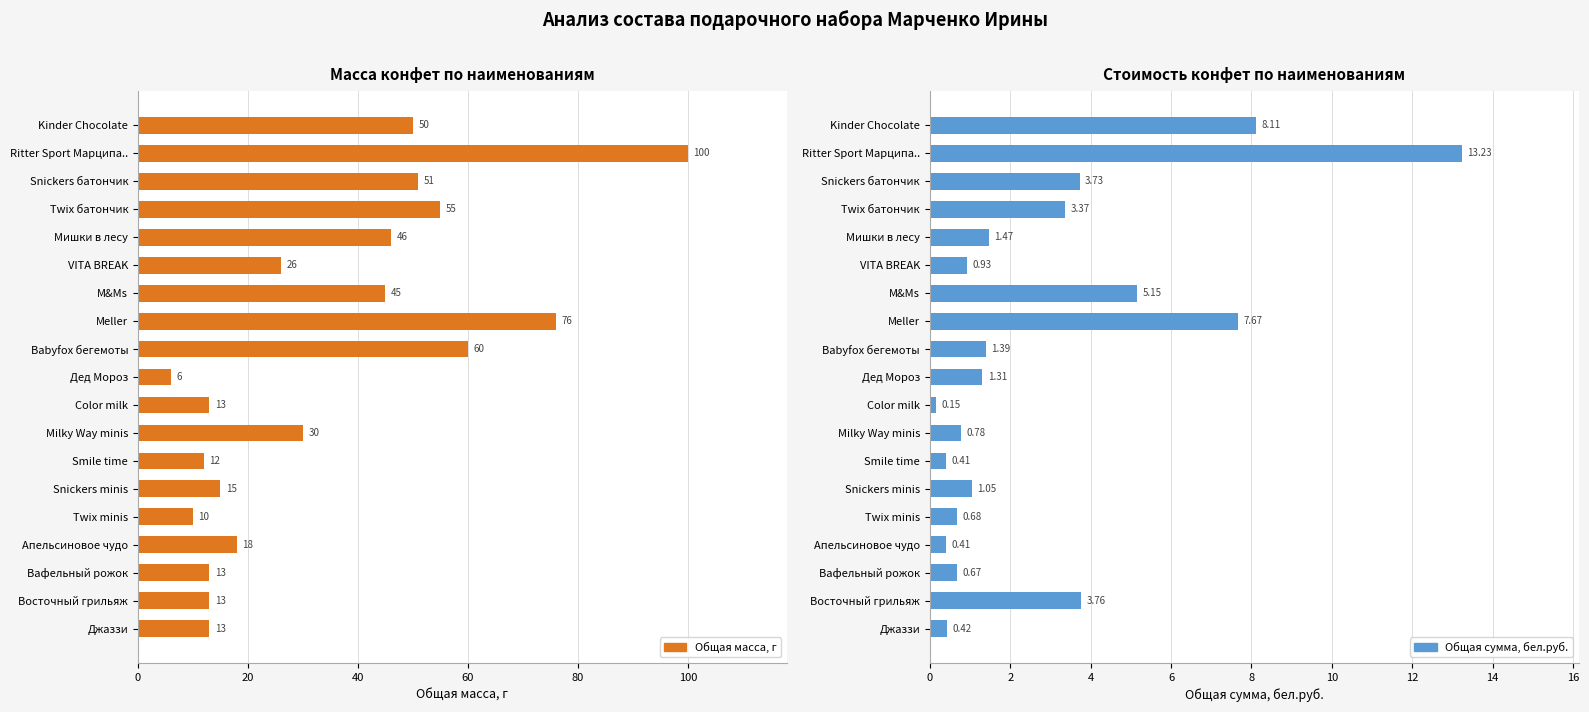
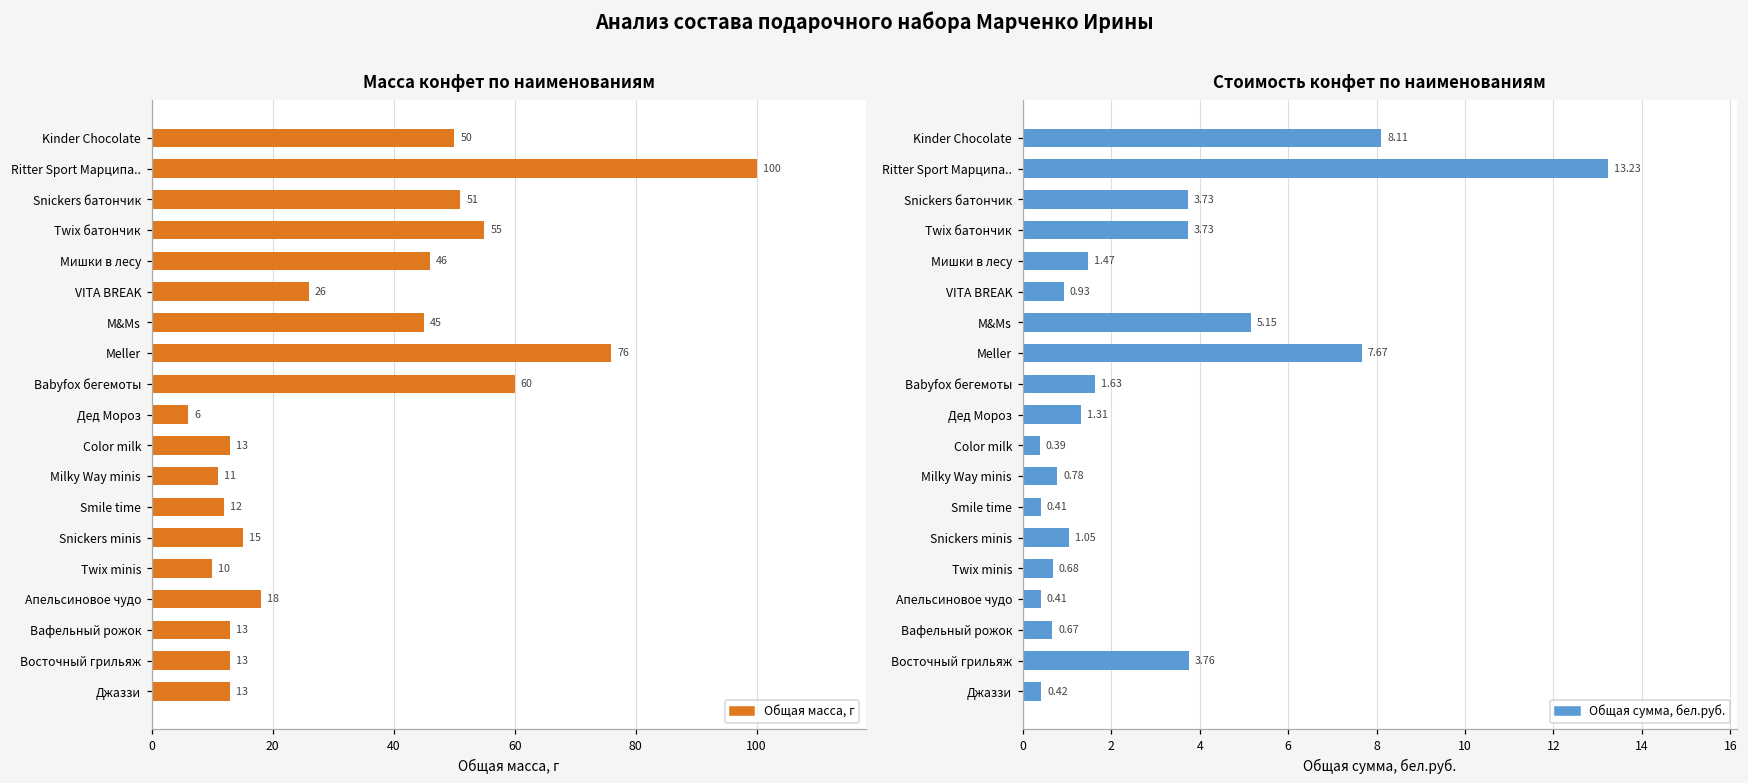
Масса конфет по наименованиям, Milky Way minis: 30 -> 11
Стоимость конфет по наименованиям, Twix батончик: 3.37 -> 3.73
Стоимость конфет по наименованиям, Babyfox бегемоты: 1.39 -> 1.63
Стоимость конфет по наименованиям, Color milk: 0.15 -> 0.39
